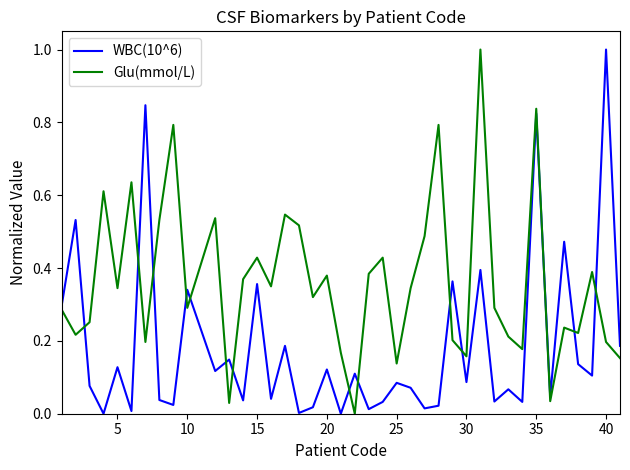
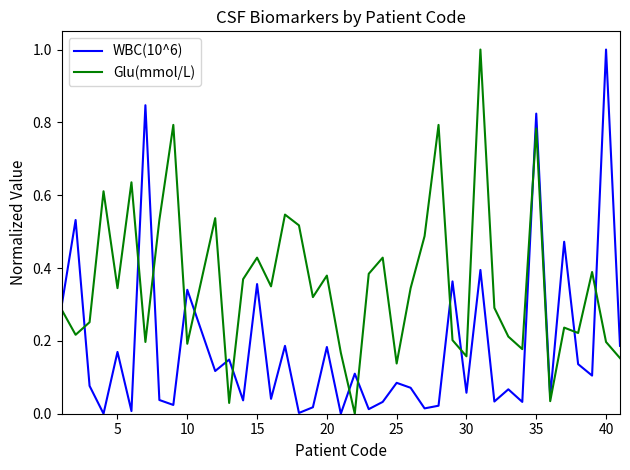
WBC(10^6), 5: 0.13 -> 0.17
Glu(mmol/L), 10: 0.29 -> 0.19
WBC(10^6), 20: 0.12 -> 0.18
WBC(10^6), 30: 0.09 -> 0.06
Glu(mmol/L), 35: 0.84 -> 0.78
